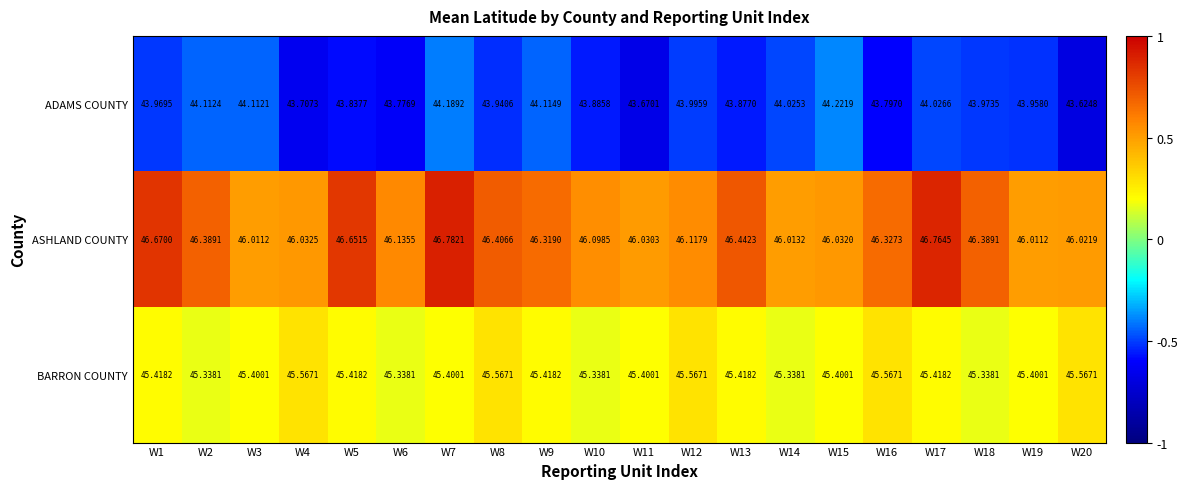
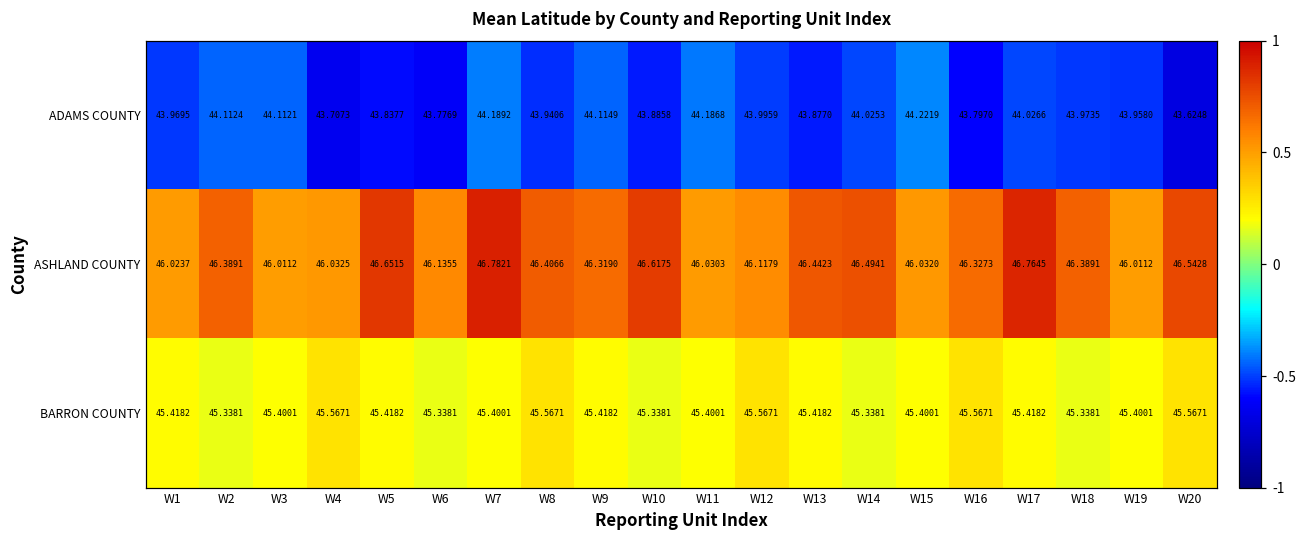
ADAMS COUNTY, W11: 43.6701 -> 44.1868
ASHLAND COUNTY, W1: 46.6700 -> 46.0237
ASHLAND COUNTY, W10: 46.0985 -> 46.6175
ASHLAND COUNTY, W14: 46.0132 -> 46.4941
ASHLAND COUNTY, W20: 46.0219 -> 46.5428
